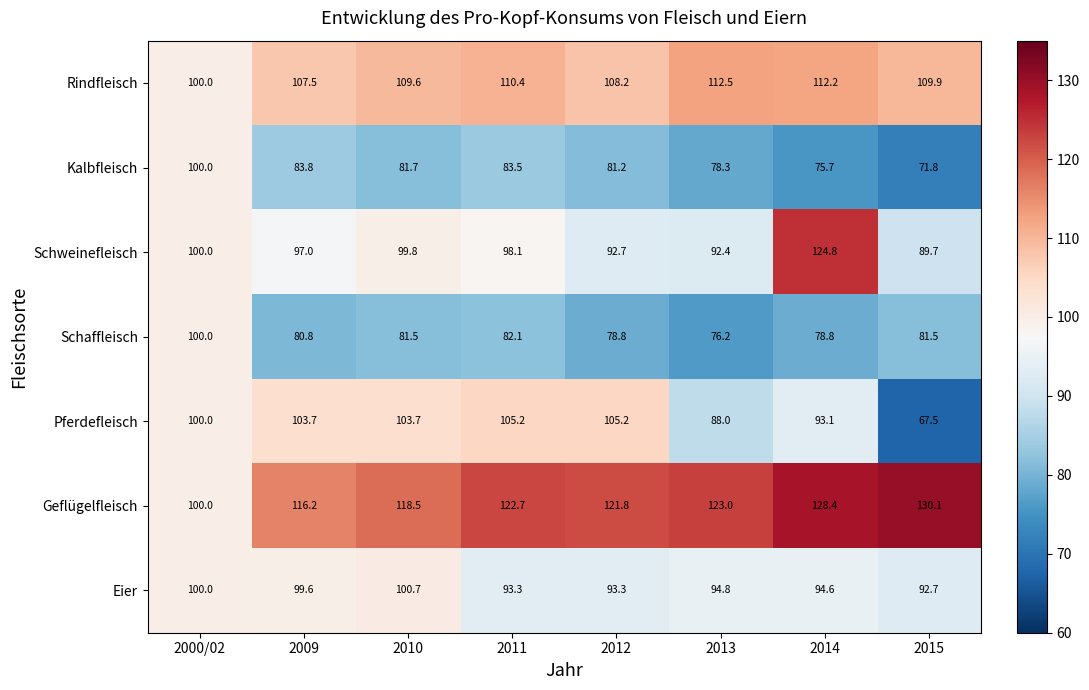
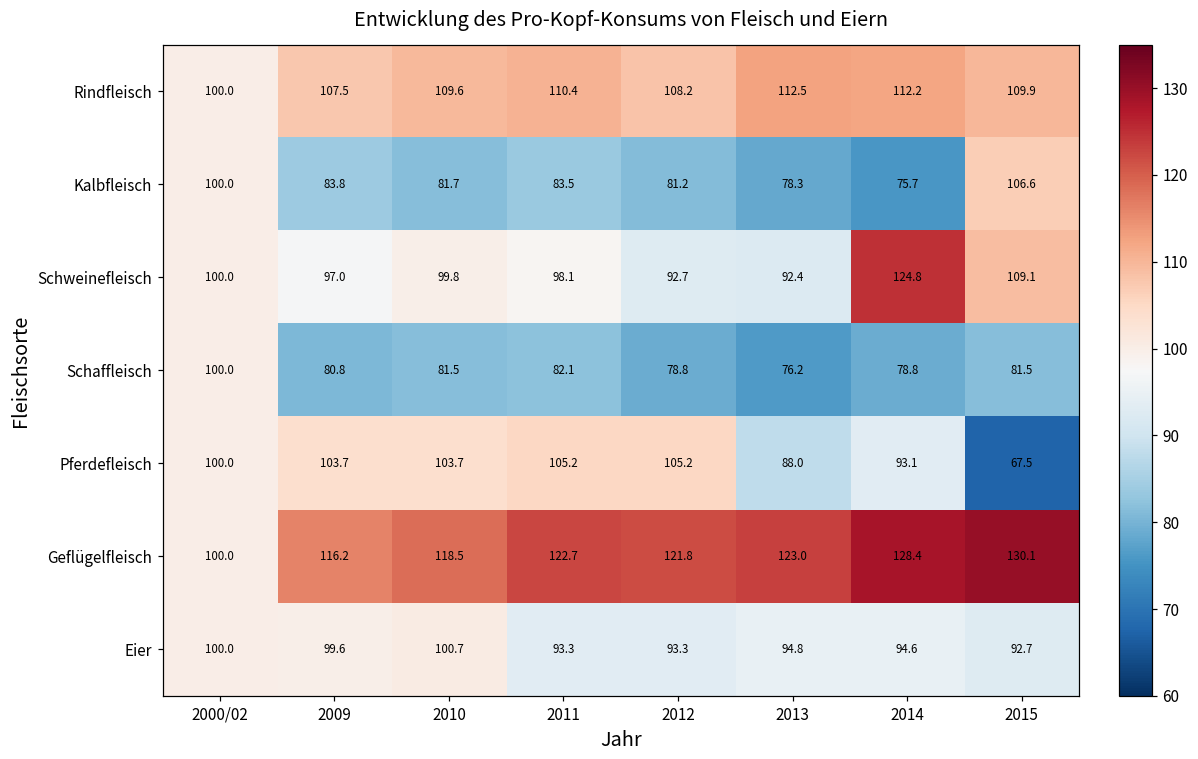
Kalbfleisch, 2015: 71.8 -> 106.6
Schweinefleisch, 2015: 89.7 -> 109.1
